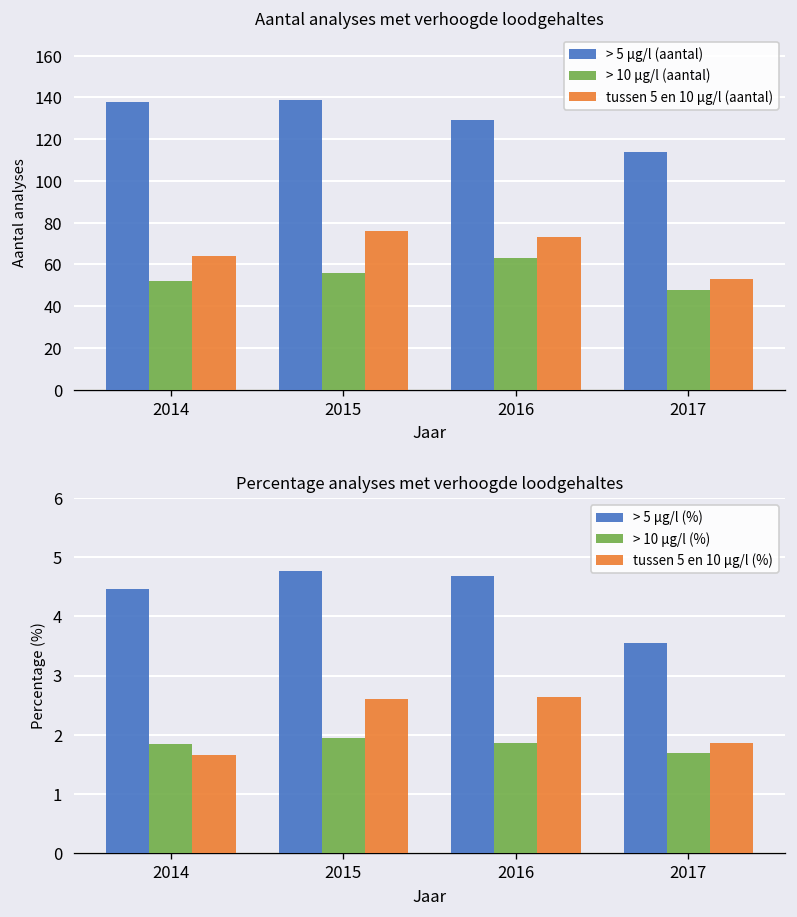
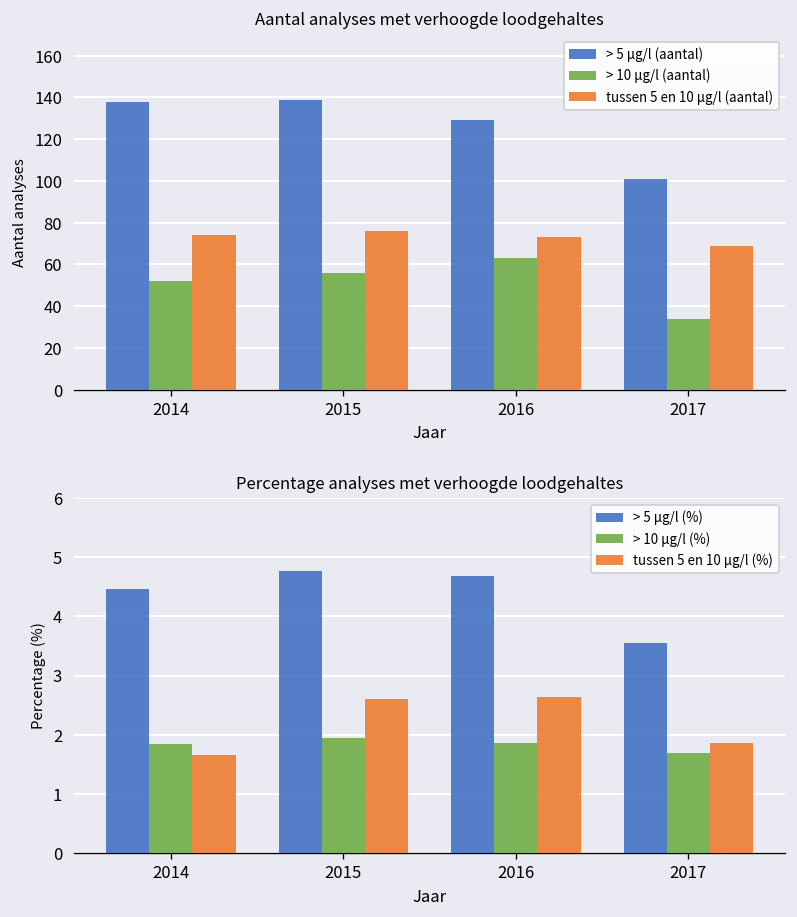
Aantal analyses met verhoogde loodgehaltes, tussen 5 en 10 µg/l (aantal), 2014: 64 -> 74
Aantal analyses met verhoogde loodgehaltes, > 5 µg/l (aantal), 2017: 114 -> 101
Aantal analyses met verhoogde loodgehaltes, > 10 µg/l (aantal), 2017: 48 -> 34
Aantal analyses met verhoogde loodgehaltes, tussen 5 en 10 µg/l (aantal), 2017: 53 -> 69
